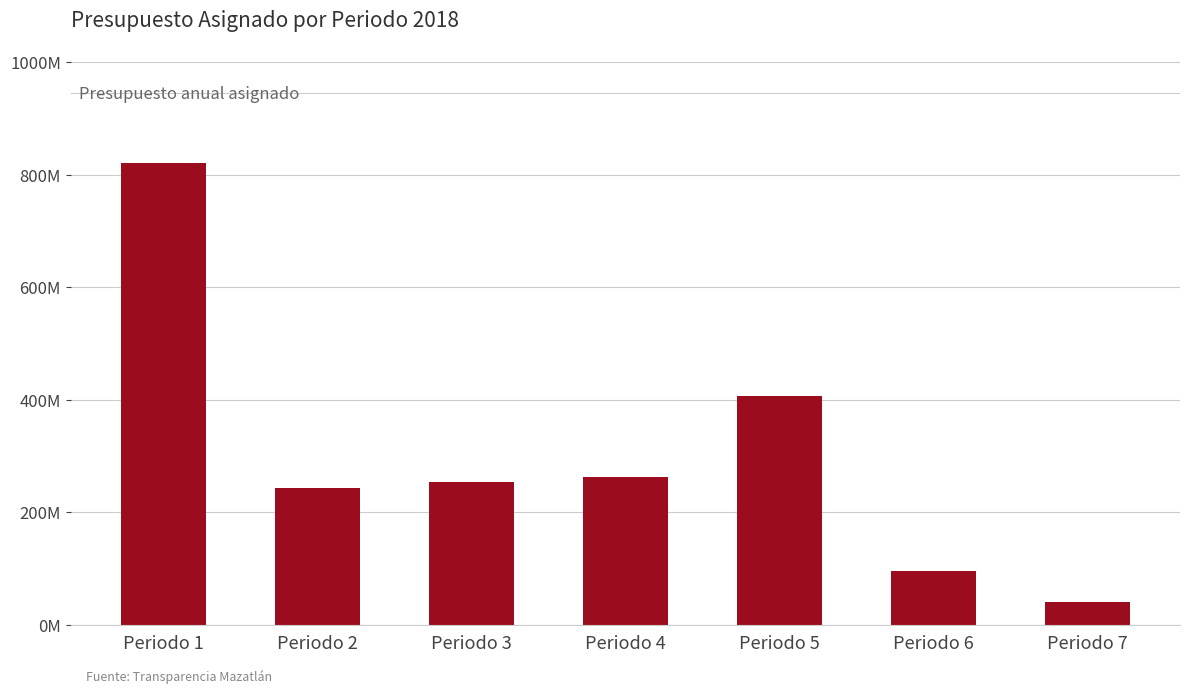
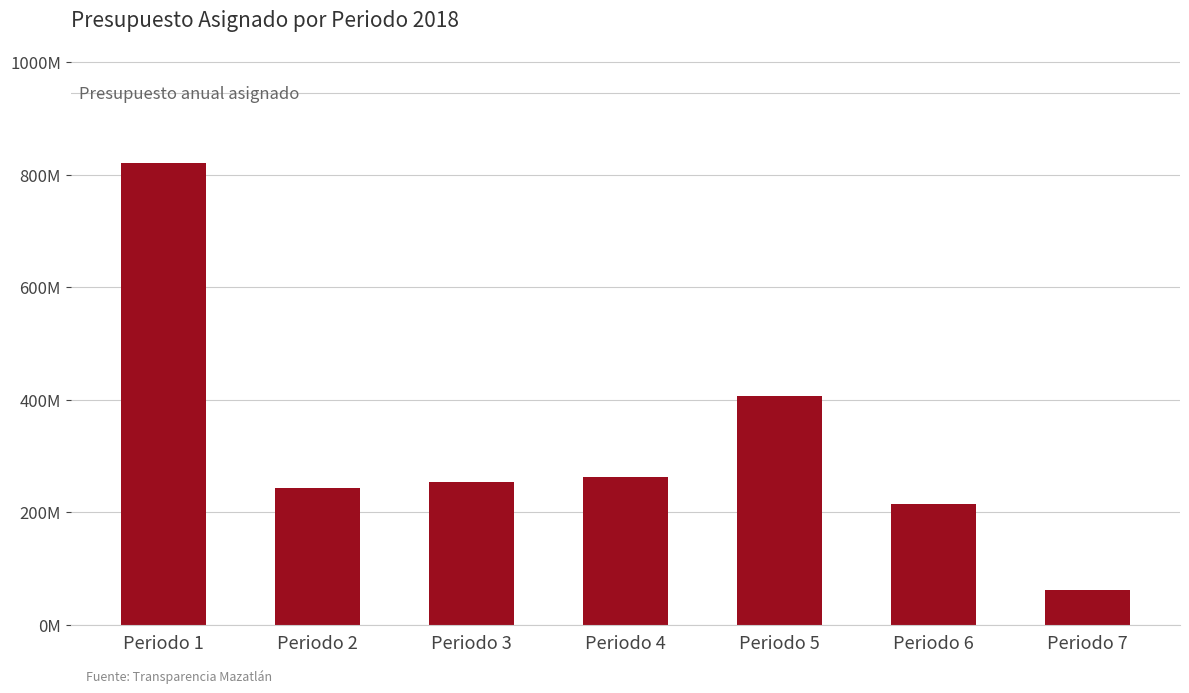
Periodo 6: 100000000 -> 220000000
Periodo 7: 40000000 -> 60000000
